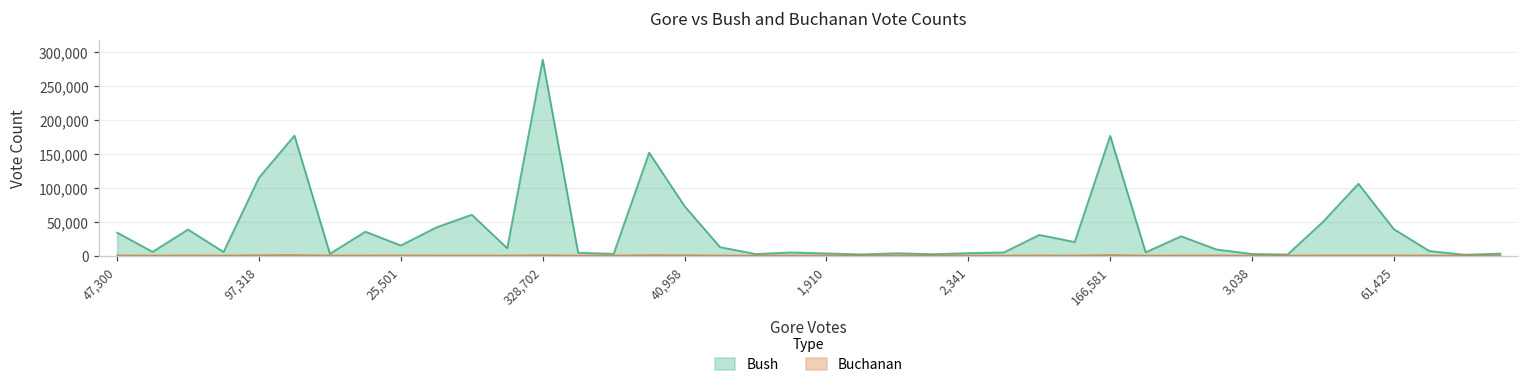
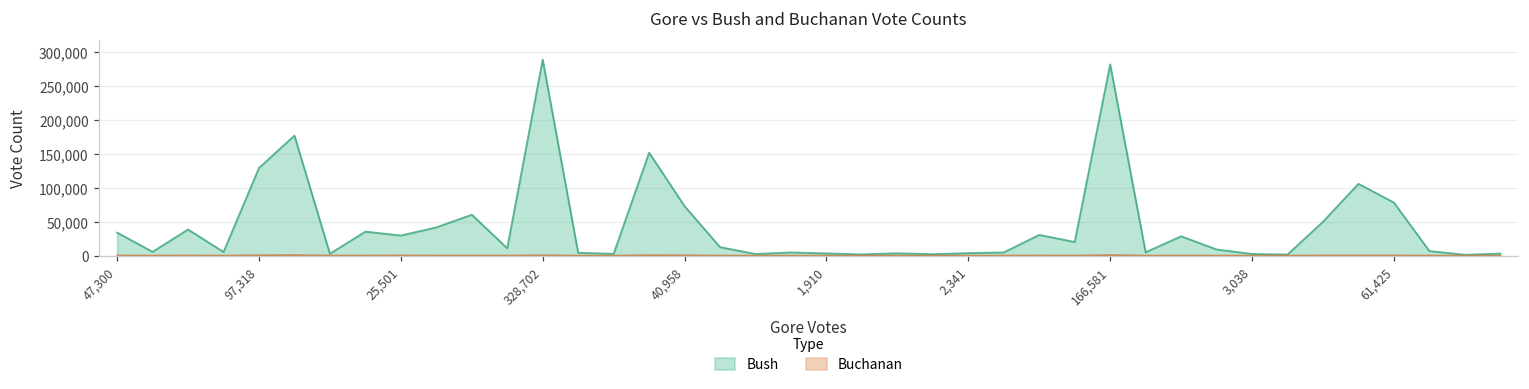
Bush, 97,318: 120,000 -> 130,000
Bush, 25,501: 20,000 -> 30,000
Bush, 166,581: 180,000 -> 280,000
Bush, 61,425: 40,000 -> 80,000
